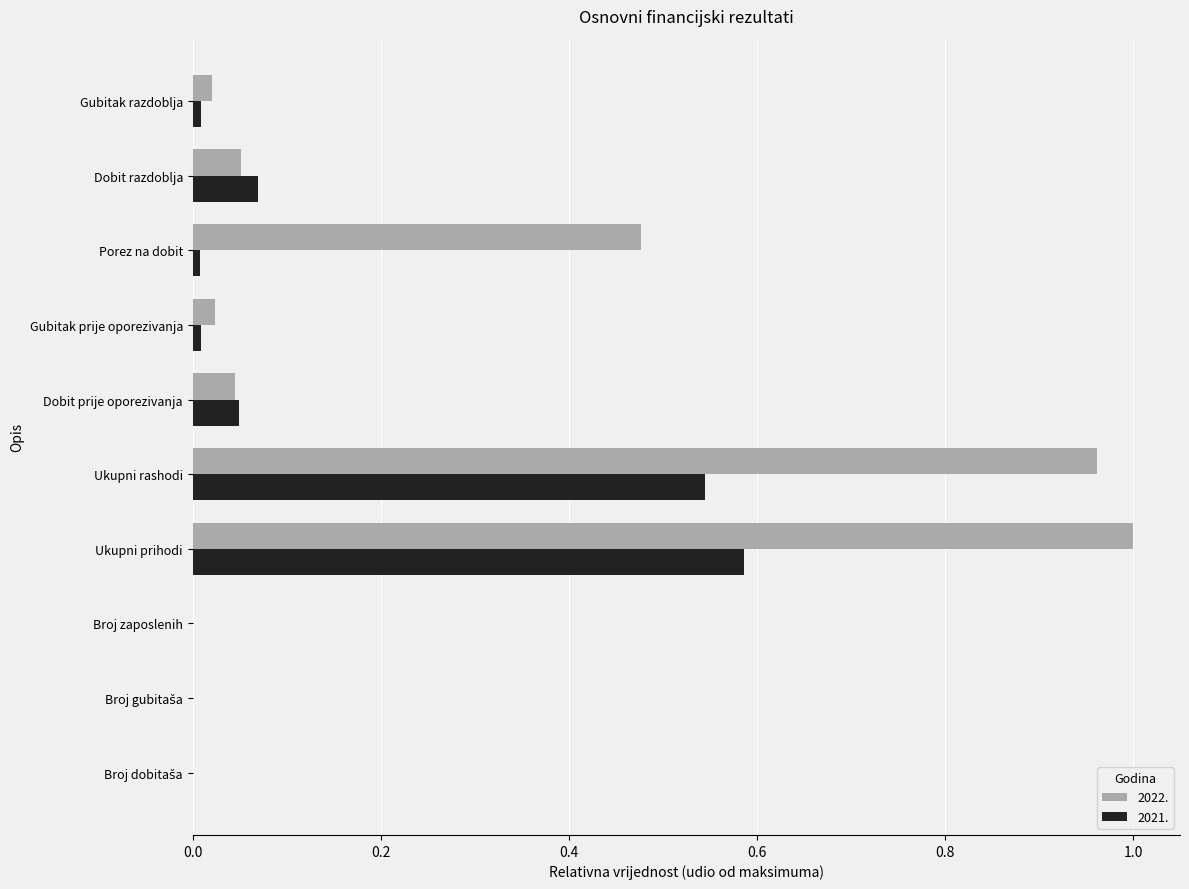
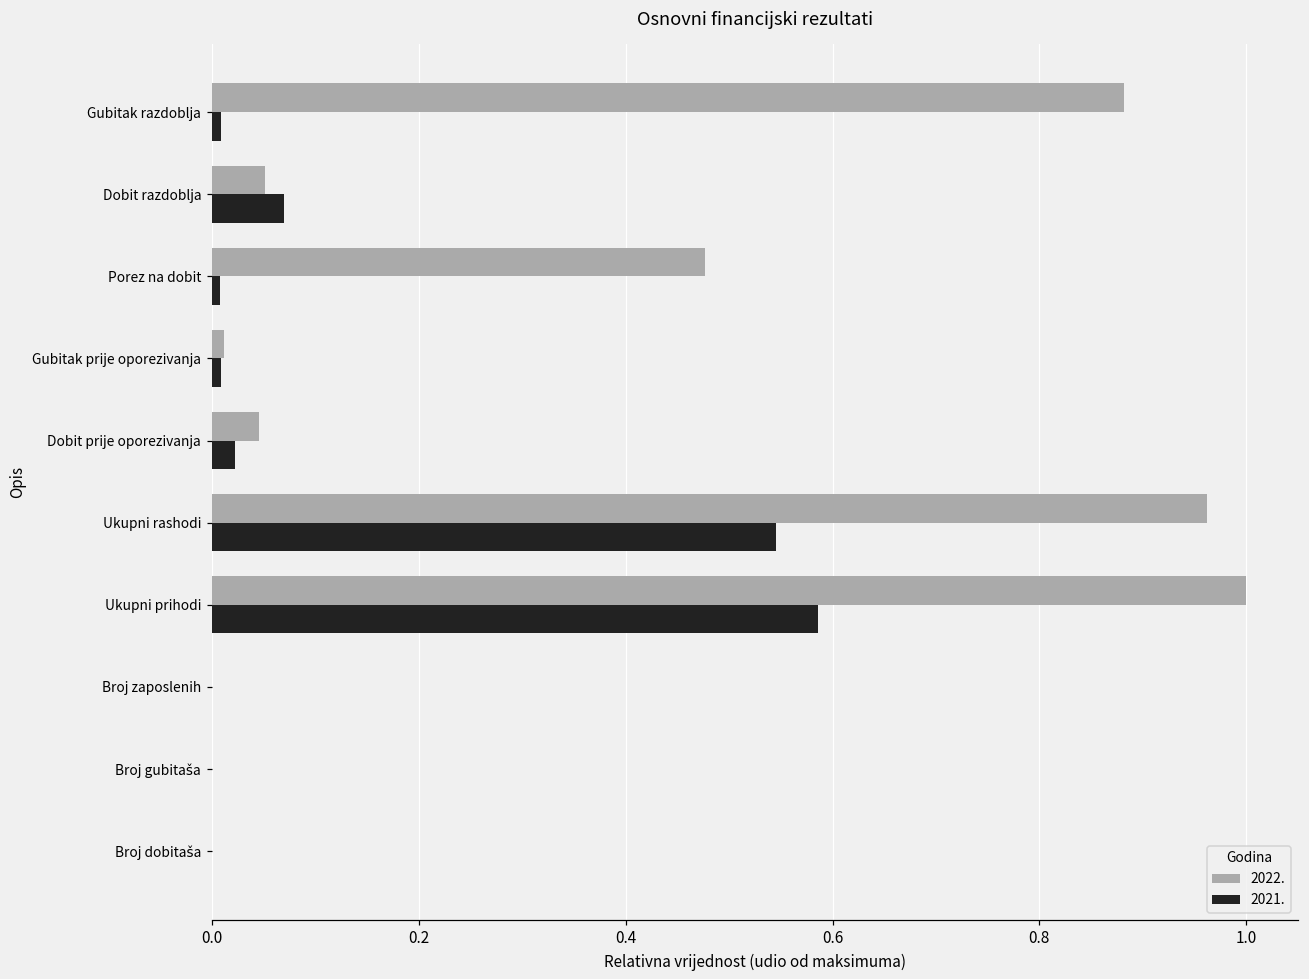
2022., Gubitak razdoblja: 0.02 -> 0.88
2022., Gubitak prije oporezivanja: 0.02 -> 0.01
2021., Dobit prije oporezivanja: 0.05 -> 0.02
